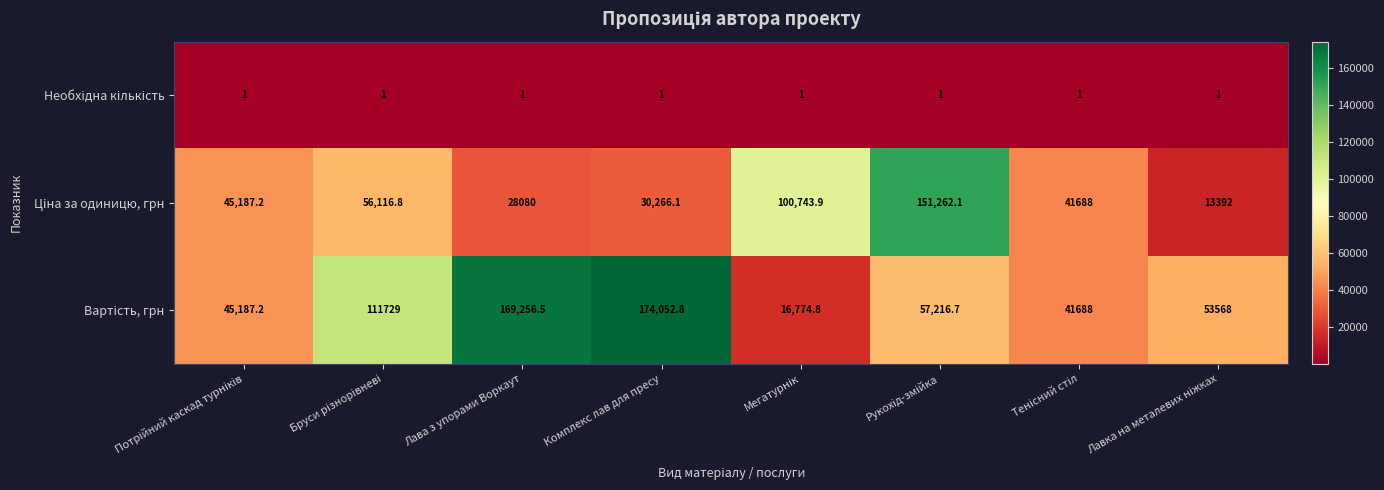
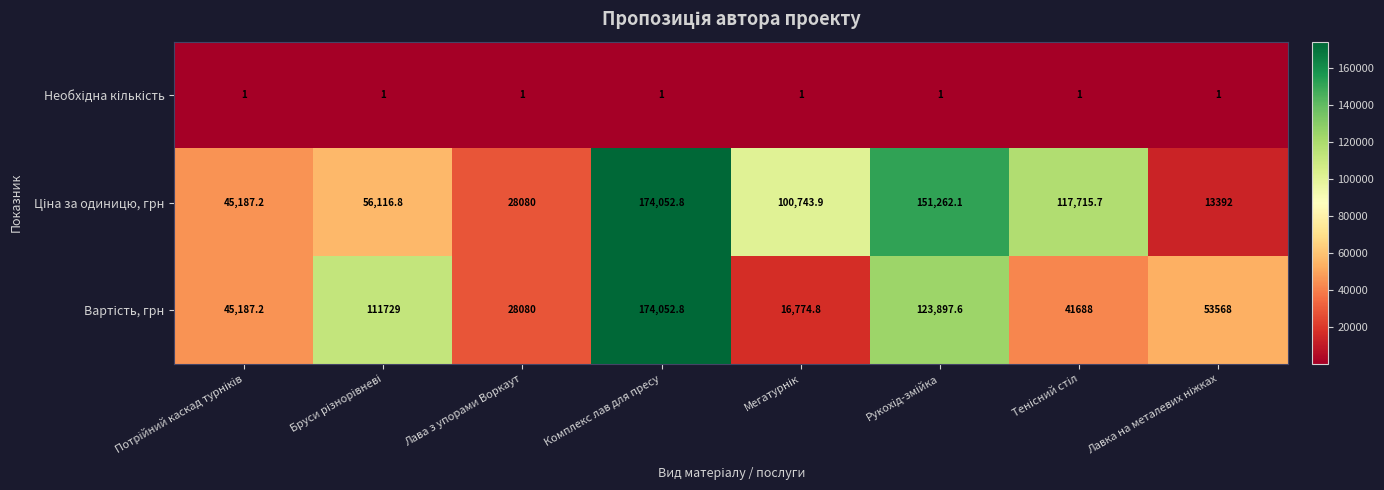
Ціна за одиницю, грн, Комплекс лав для пресу: 30,266.1 -> 174,052.8
Ціна за одиницю, грн, Тенісний стіл: 41688 -> 117,715.7
Вартість, грн, Лава з упорами Воркаут: 169,256.5 -> 28080
Вартість, грн, Рукохід-змійка: 57,216.7 -> 123,897.6
